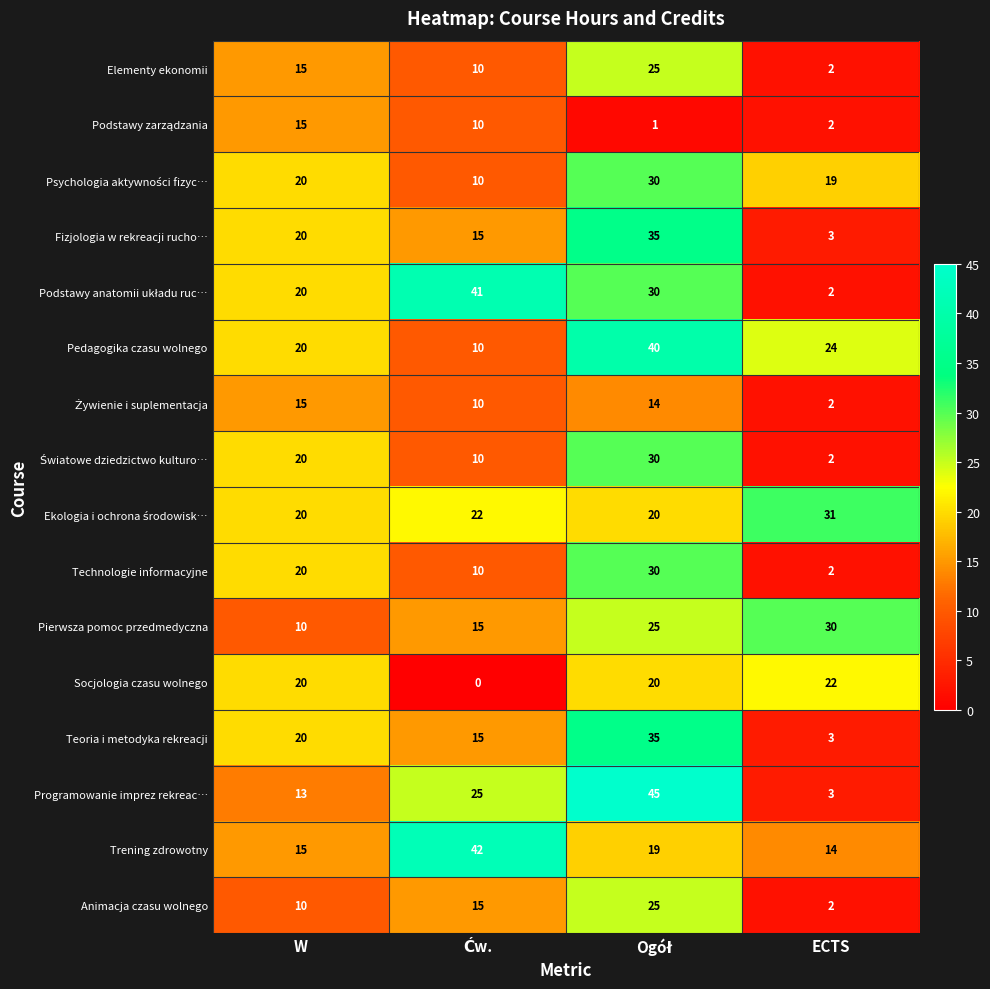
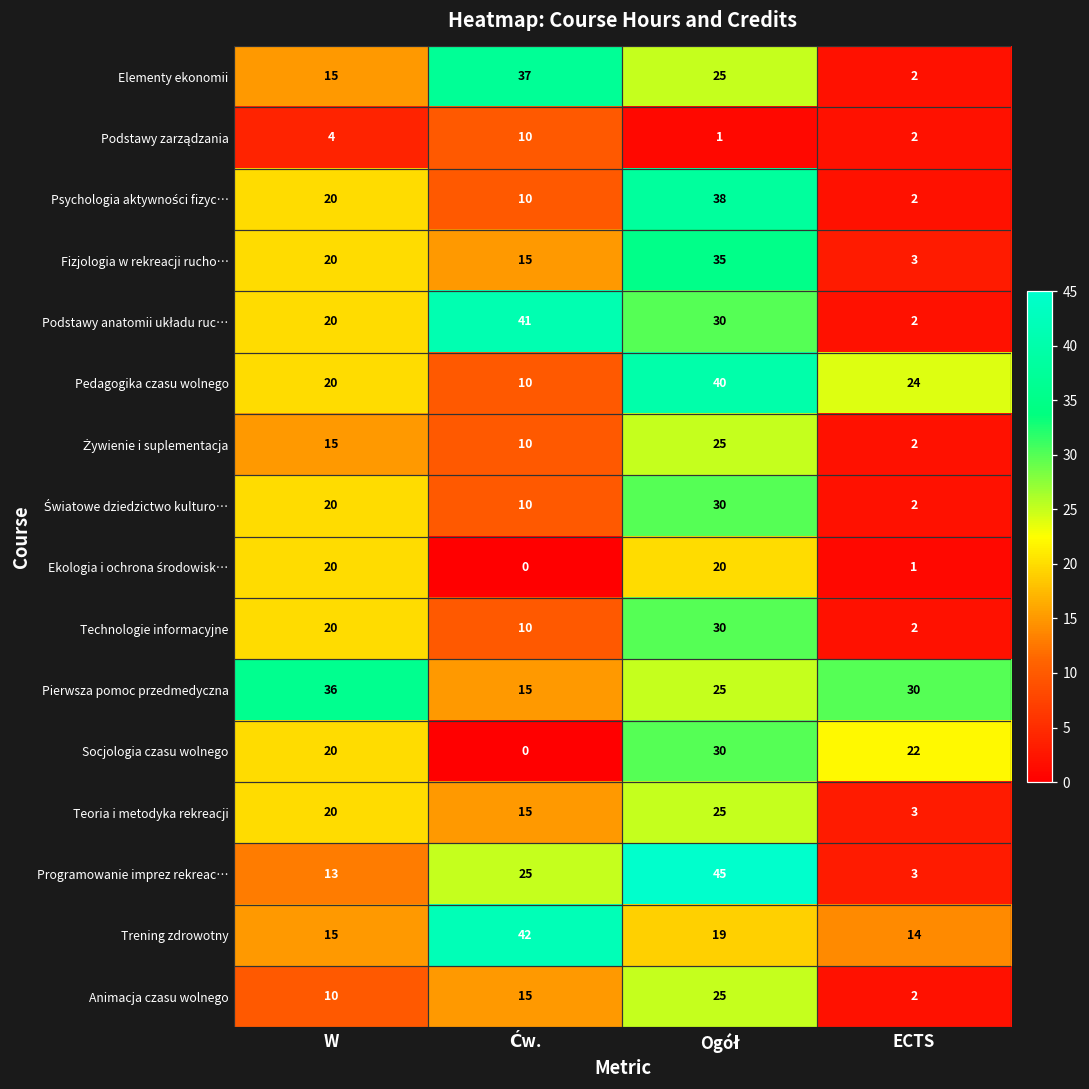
Elementy ekonomii, Ćw.: 10 -> 37
Podstawy zarządzania, W: 15 -> 4
Psychologia aktywności fizyc…, Ogół: 30 -> 38
Psychologia aktywności fizyc…, ECTS: 19 -> 2
Żywienie i suplementacja, Ogół: 14 -> 25
Ekologia i ochrona środowisk…, Ćw.: 22 -> 0
Ekologia i ochrona środowisk…, ECTS: 31 -> 1
Pierwsza pomoc przedmedyczna, W: 10 -> 36
Socjologia czasu wolnego, Ogół: 20 -> 30
Teoria i metodyka rekreacji, Ogół: 35 -> 25
